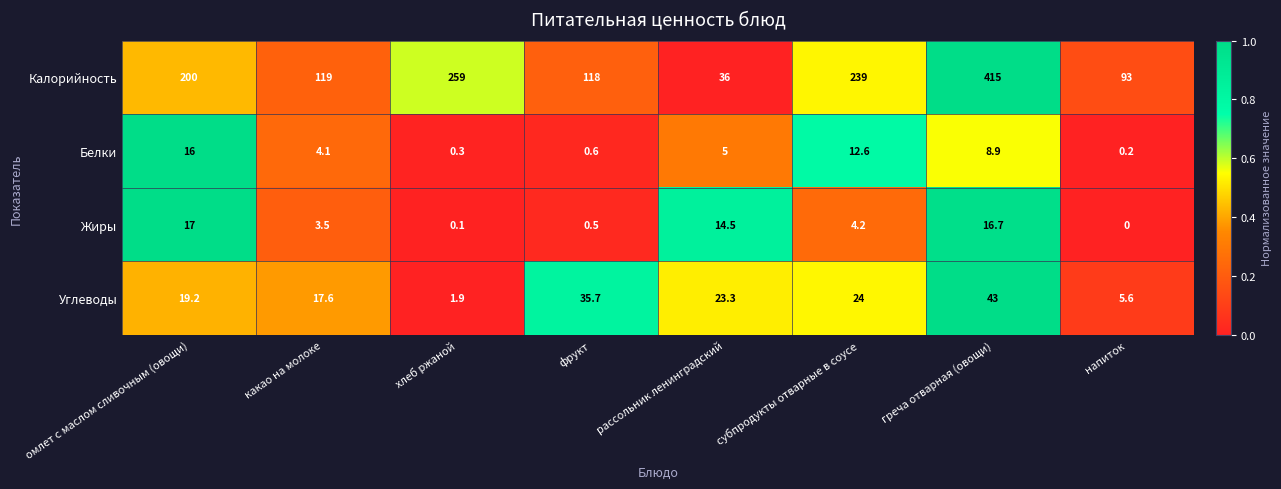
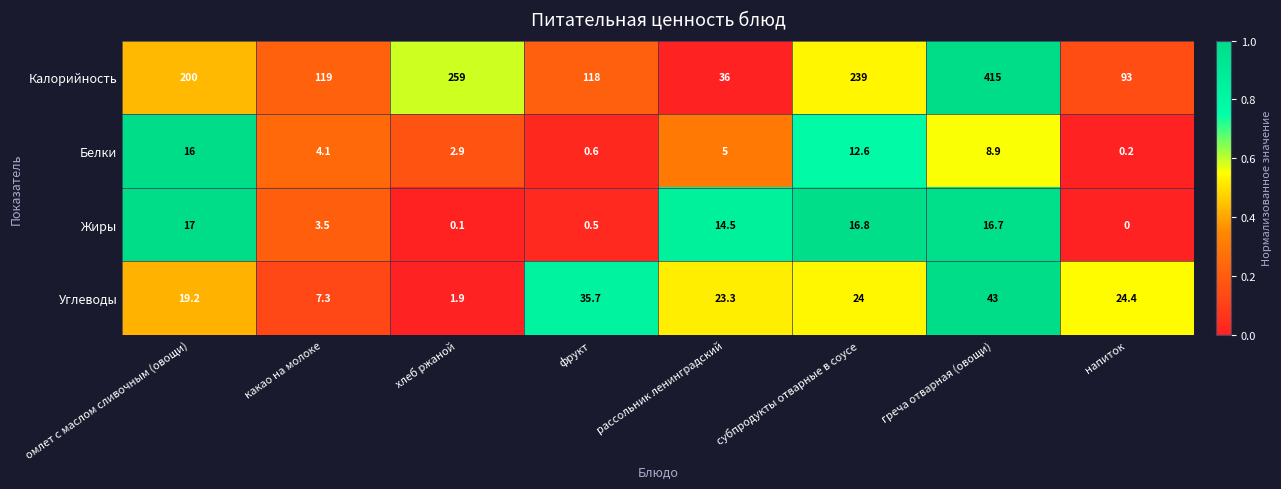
Белки, хлеб ржаной: 0.3 -> 2.9
Жиры, субпродукты отварные в соусе: 4.2 -> 16.8
Углеводы, какао на молоке: 17.6 -> 7.3
Углеводы, напиток: 5.6 -> 24.4
